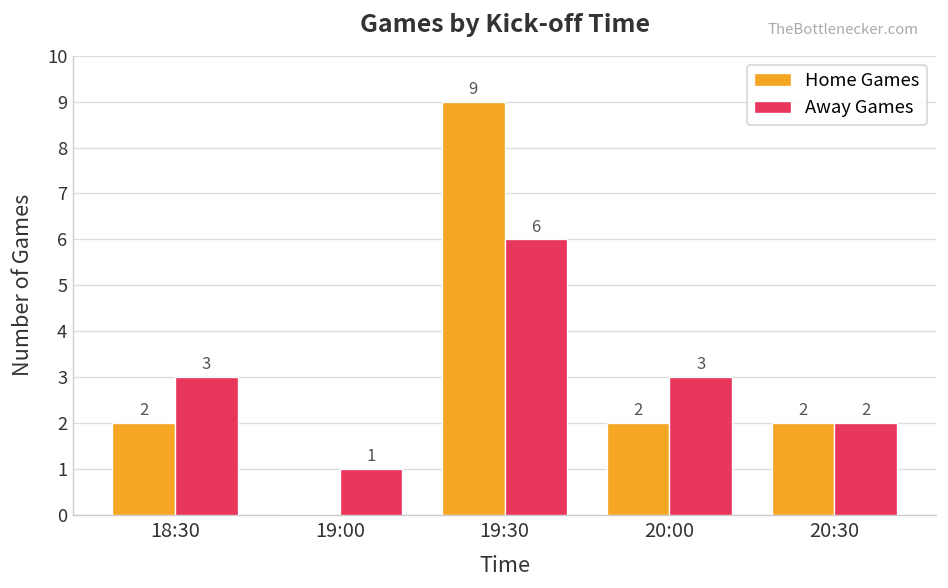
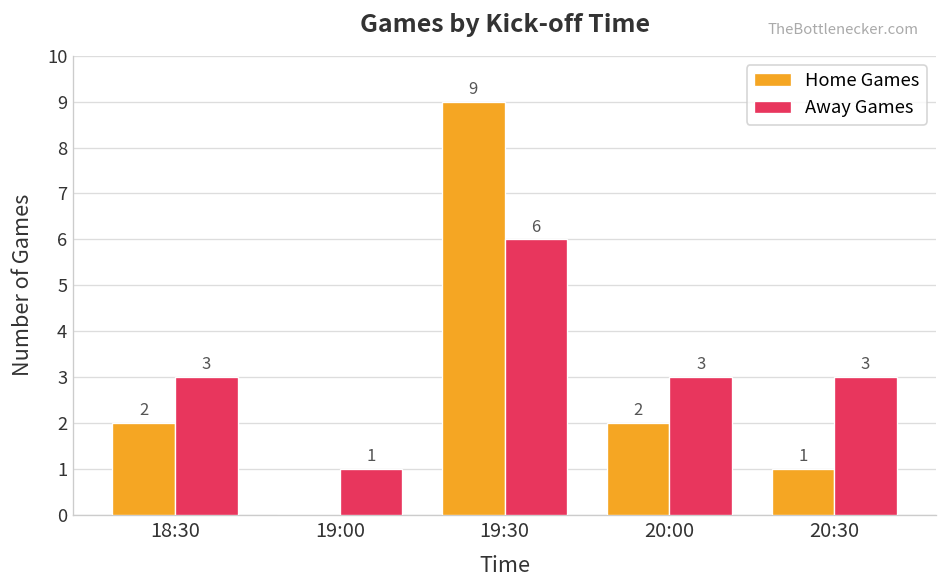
Home Games, 20:30: 2 -> 1
Away Games, 20:30: 2 -> 3
